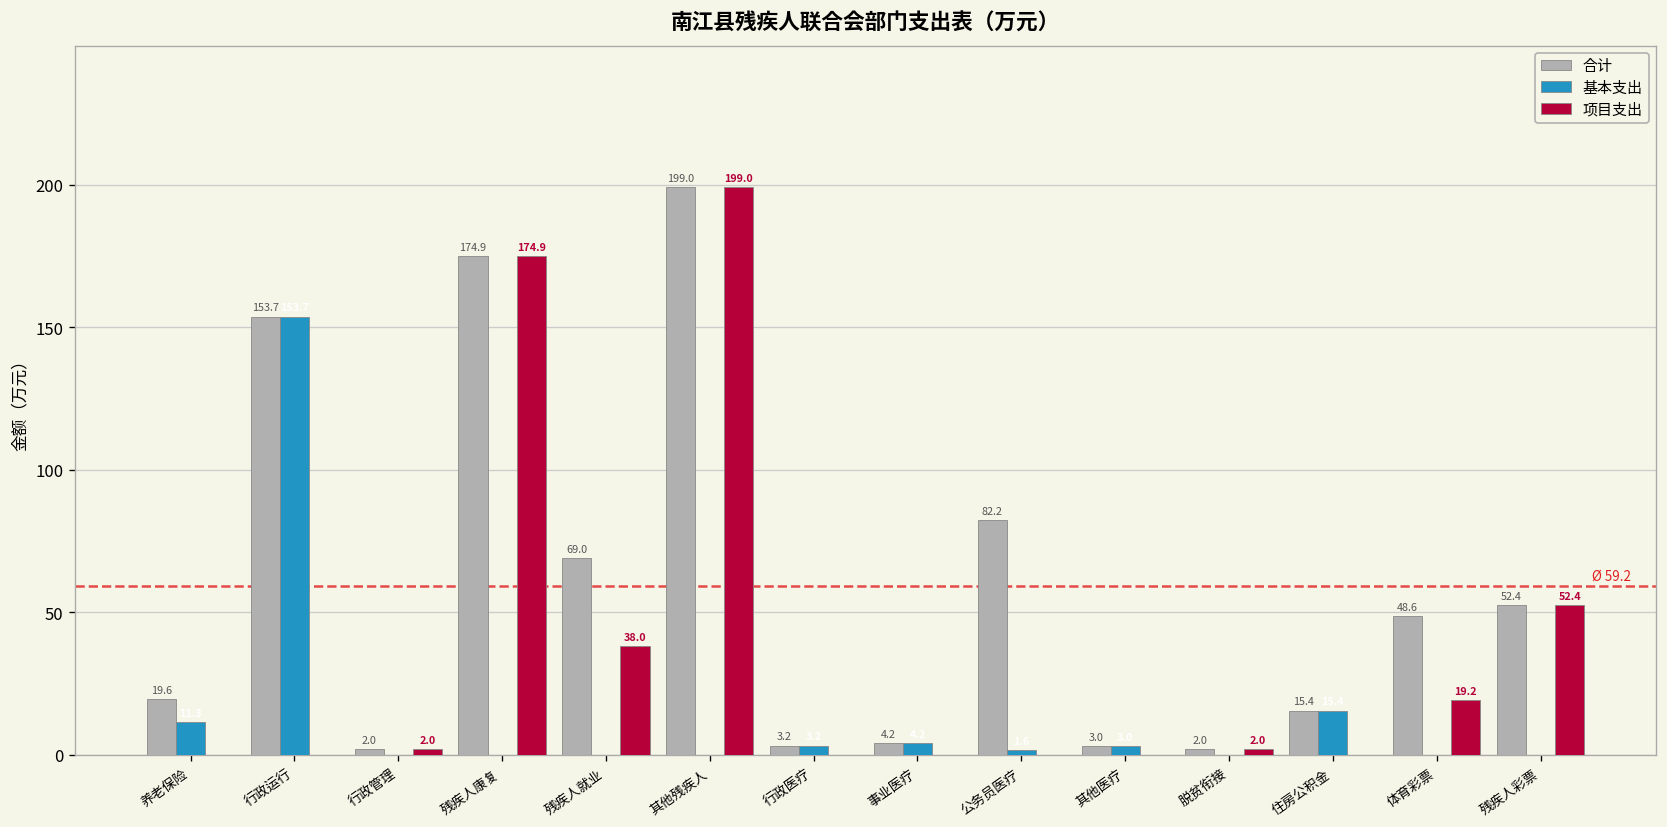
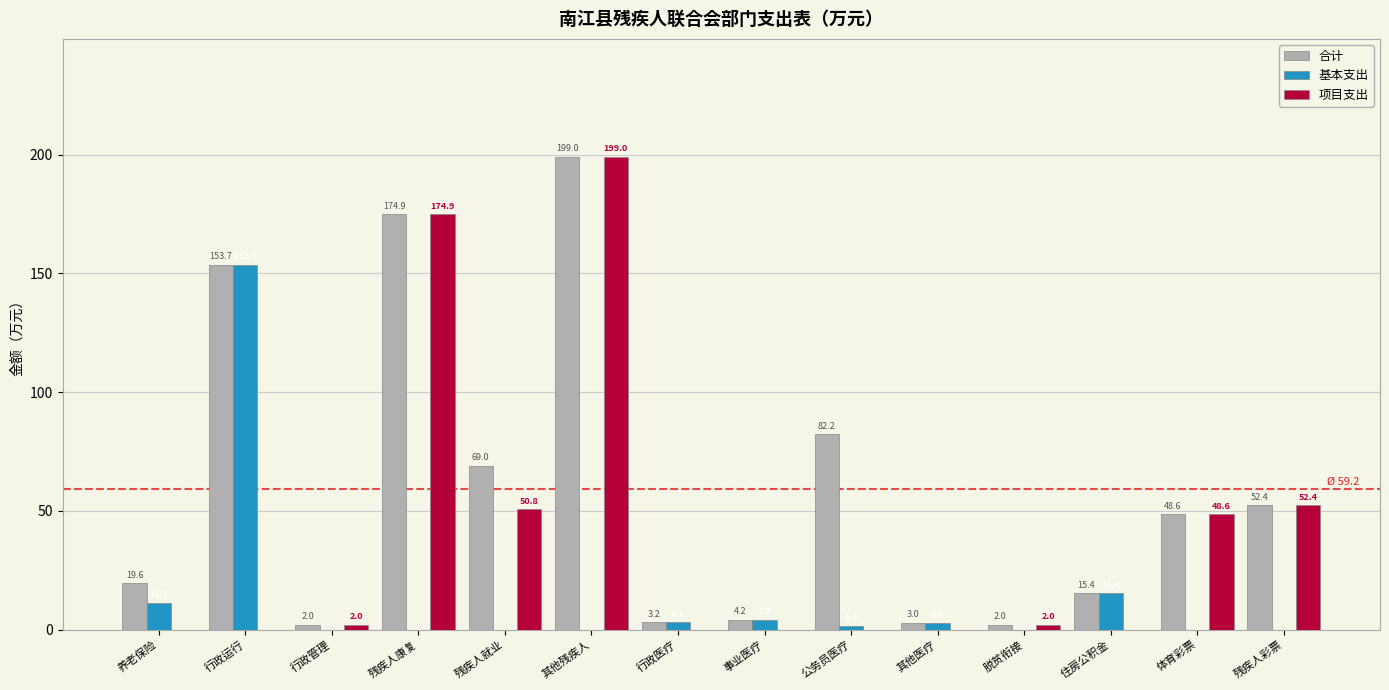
项目支出, 残疾人就业: 38.0 -> 50.8
项目支出, 体育彩票: 19.2 -> 48.6
